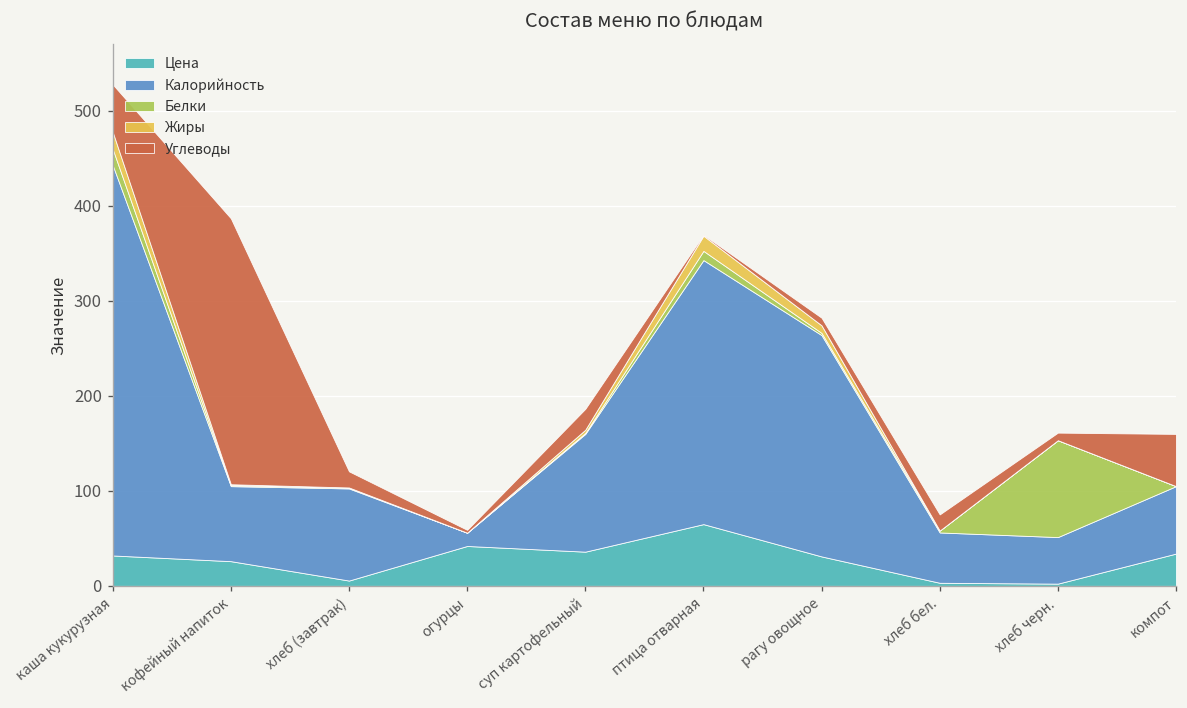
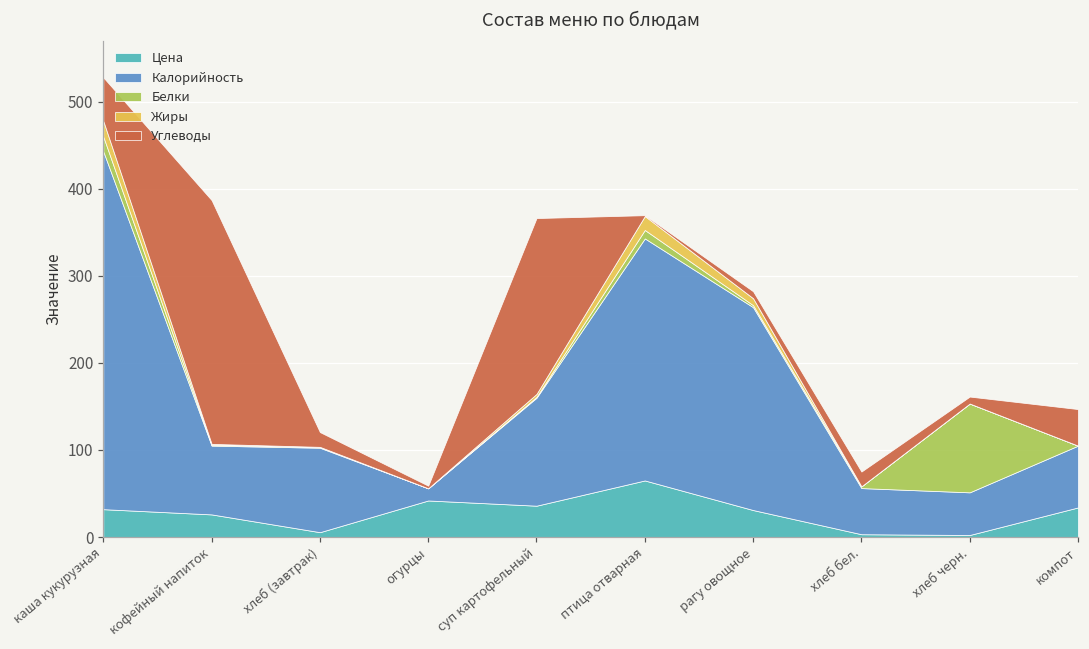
Углеводы, суп картофельный: 20 -> 200
Углеводы, компот: 60 -> 40
